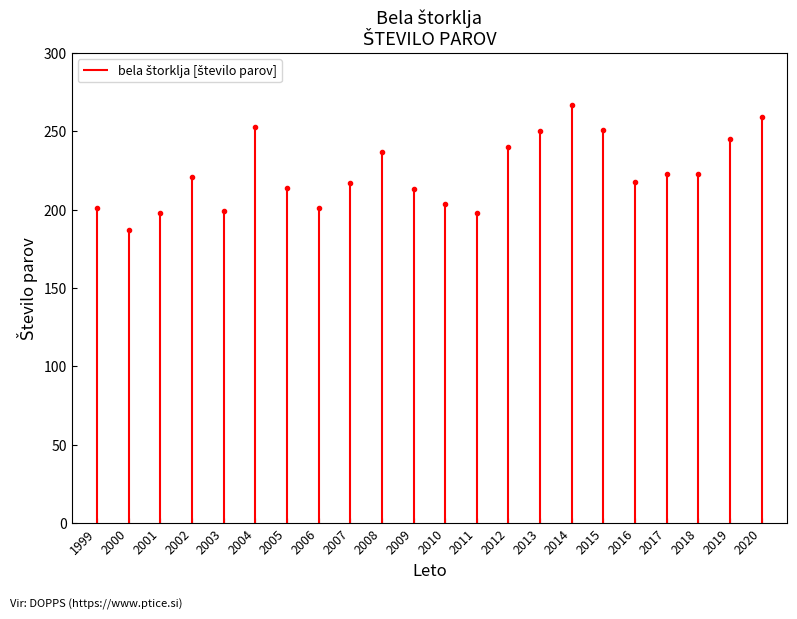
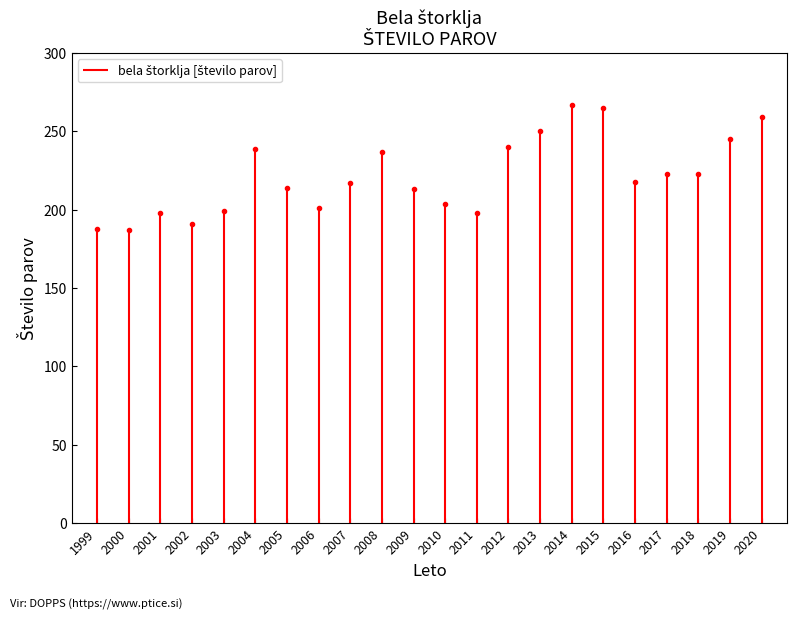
1999: 201 -> 188
2002: 221 -> 191
2004: 253 -> 239
2015: 251 -> 265
